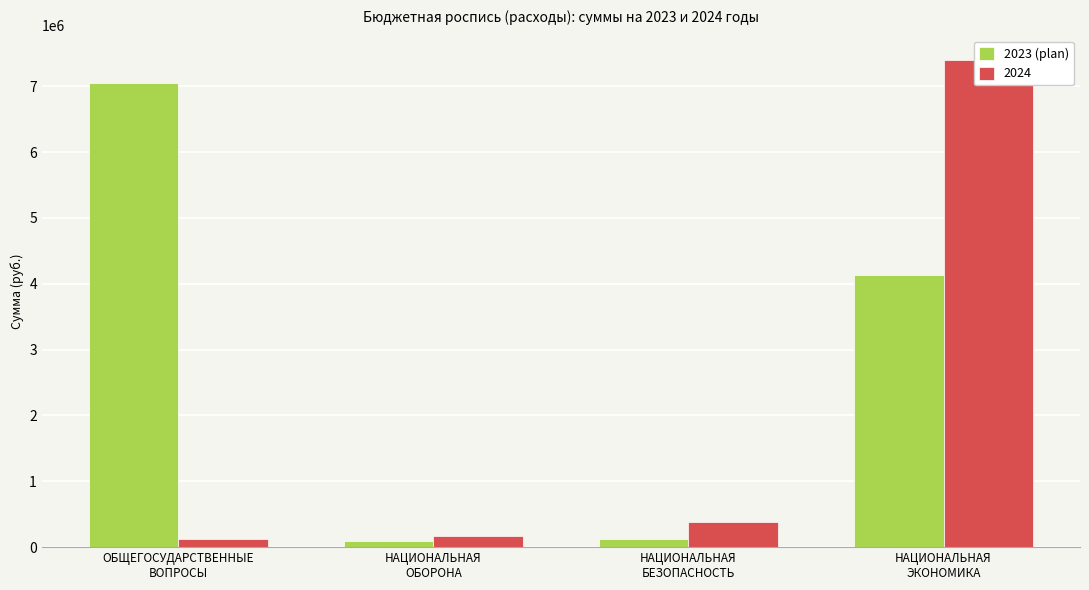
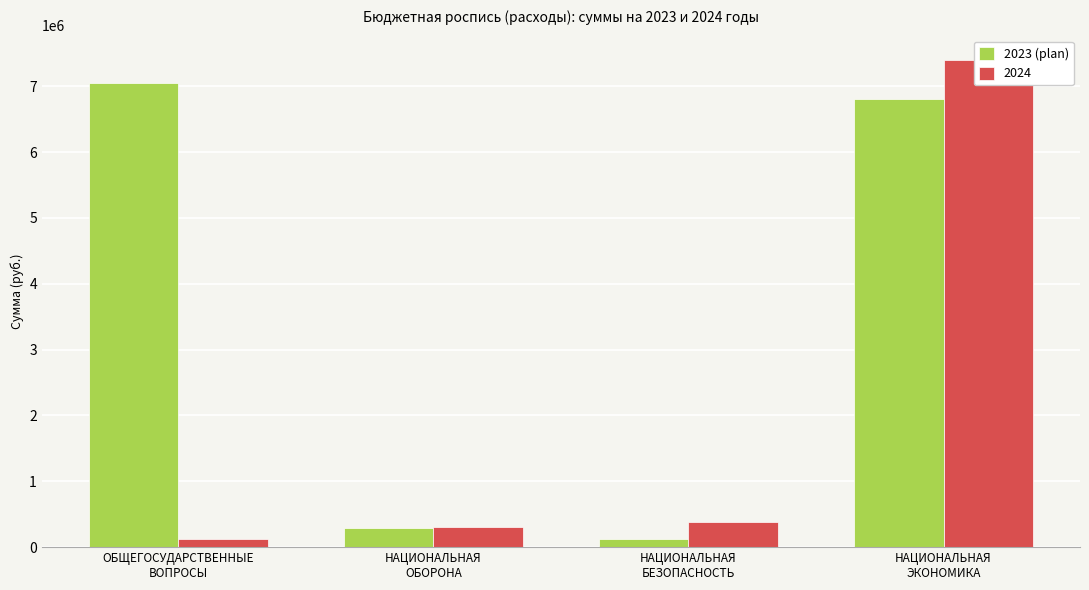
2023 (plan), НАЦИОНАЛЬНАЯ ОБОРОНА: 100000 -> 300000
2024, НАЦИОНАЛЬНАЯ ОБОРОНА: 200000 -> 300000
2023 (plan), НАЦИОНАЛЬНАЯ ЭКОНОМИКА: 4100000 -> 6800000
